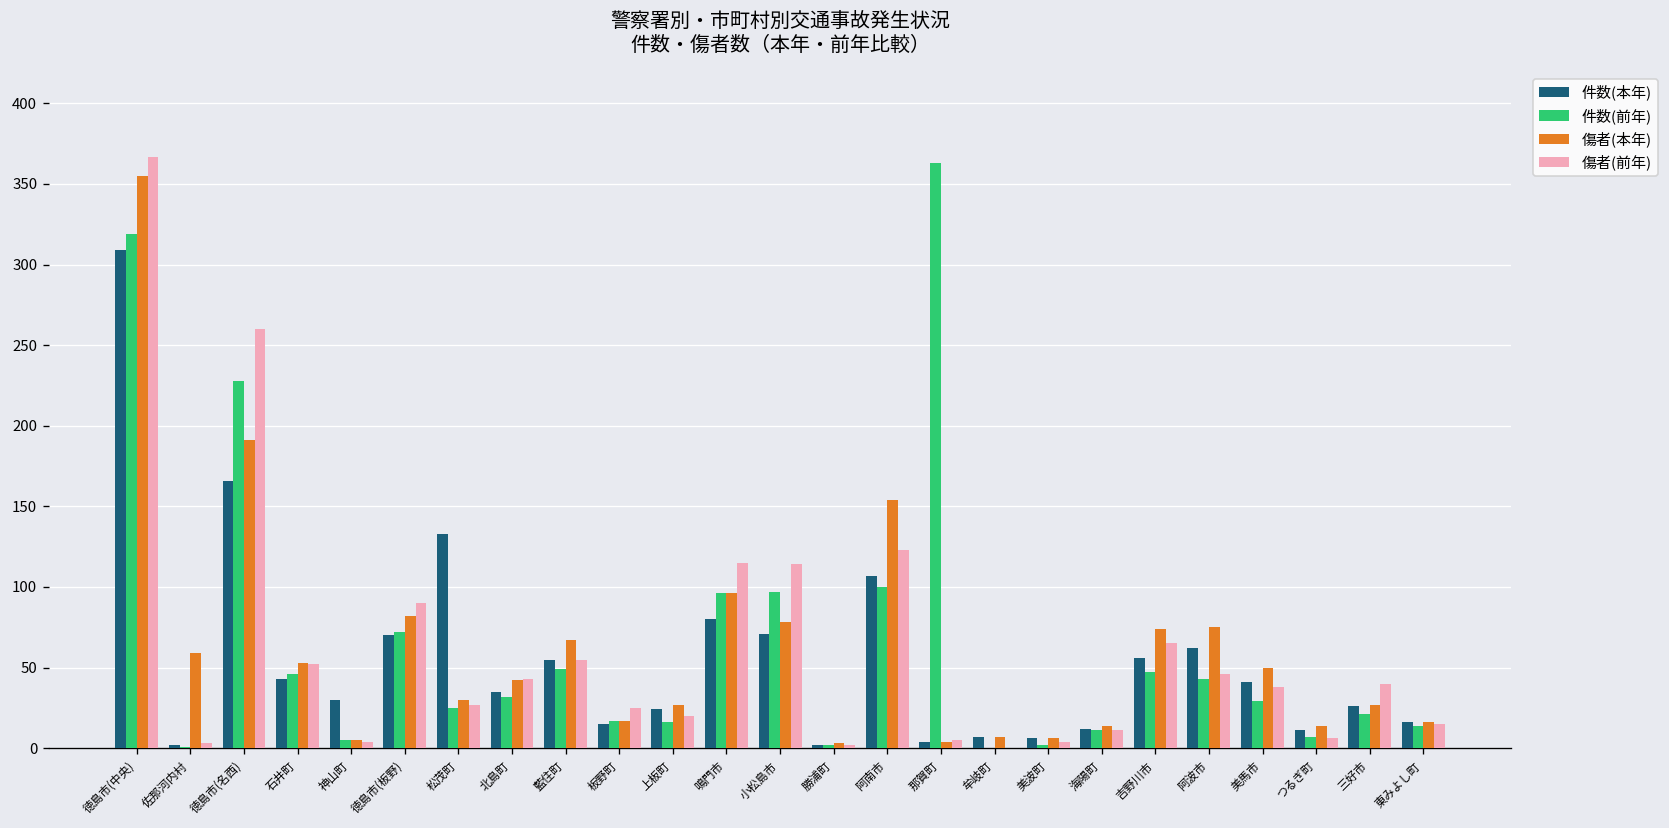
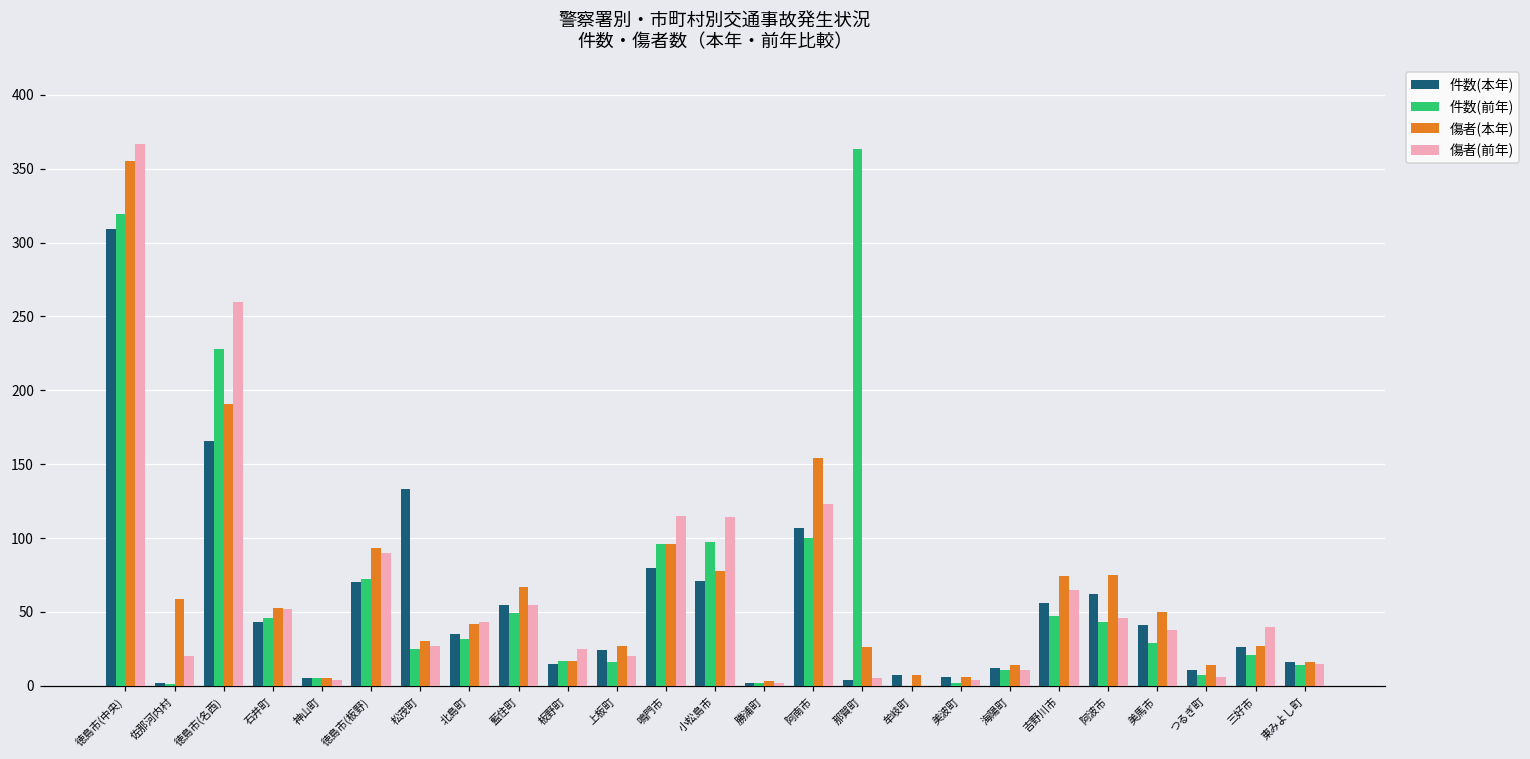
傷者(前年), 佐那河内村: 3 -> 20
件数(本年), 神山町: 30 -> 5
傷者(本年), 徳島市(板野): 82 -> 93
傷者(本年), 那賀町: 4 -> 26
